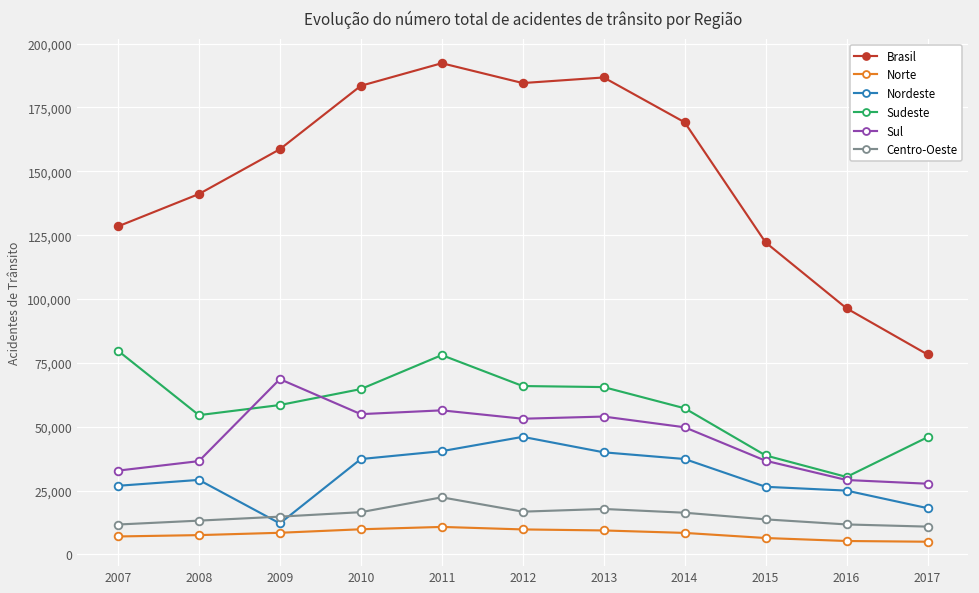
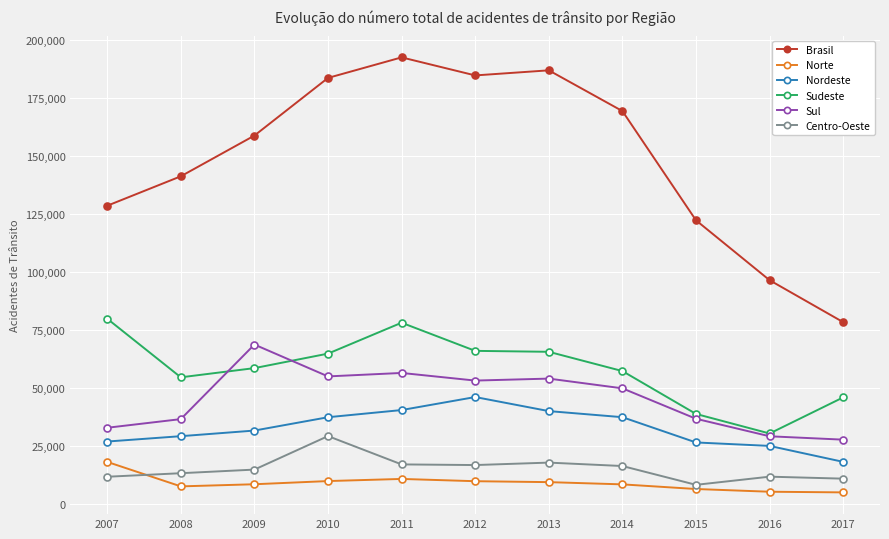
Norte, 2007: 7,000 -> 18,000
Nordeste, 2009: 12,000 -> 32,000
Centro-Oeste, 2010: 17,000 -> 29,000
Centro-Oeste, 2011: 22,000 -> 17,000
Centro-Oeste, 2015: 14,000 -> 8,000
